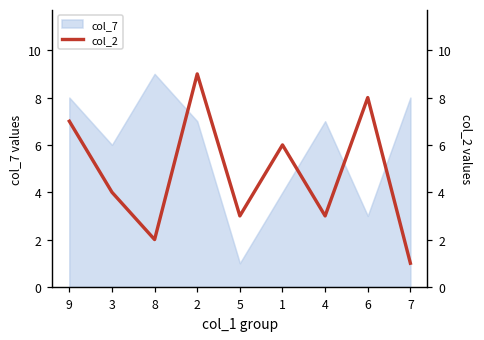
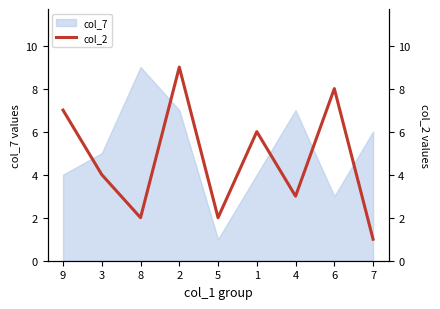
col_7, 9: 8 -> 4
col_7, 3: 6 -> 5
col_7, 7: 8 -> 6
col_2, 5: 3 -> 2
